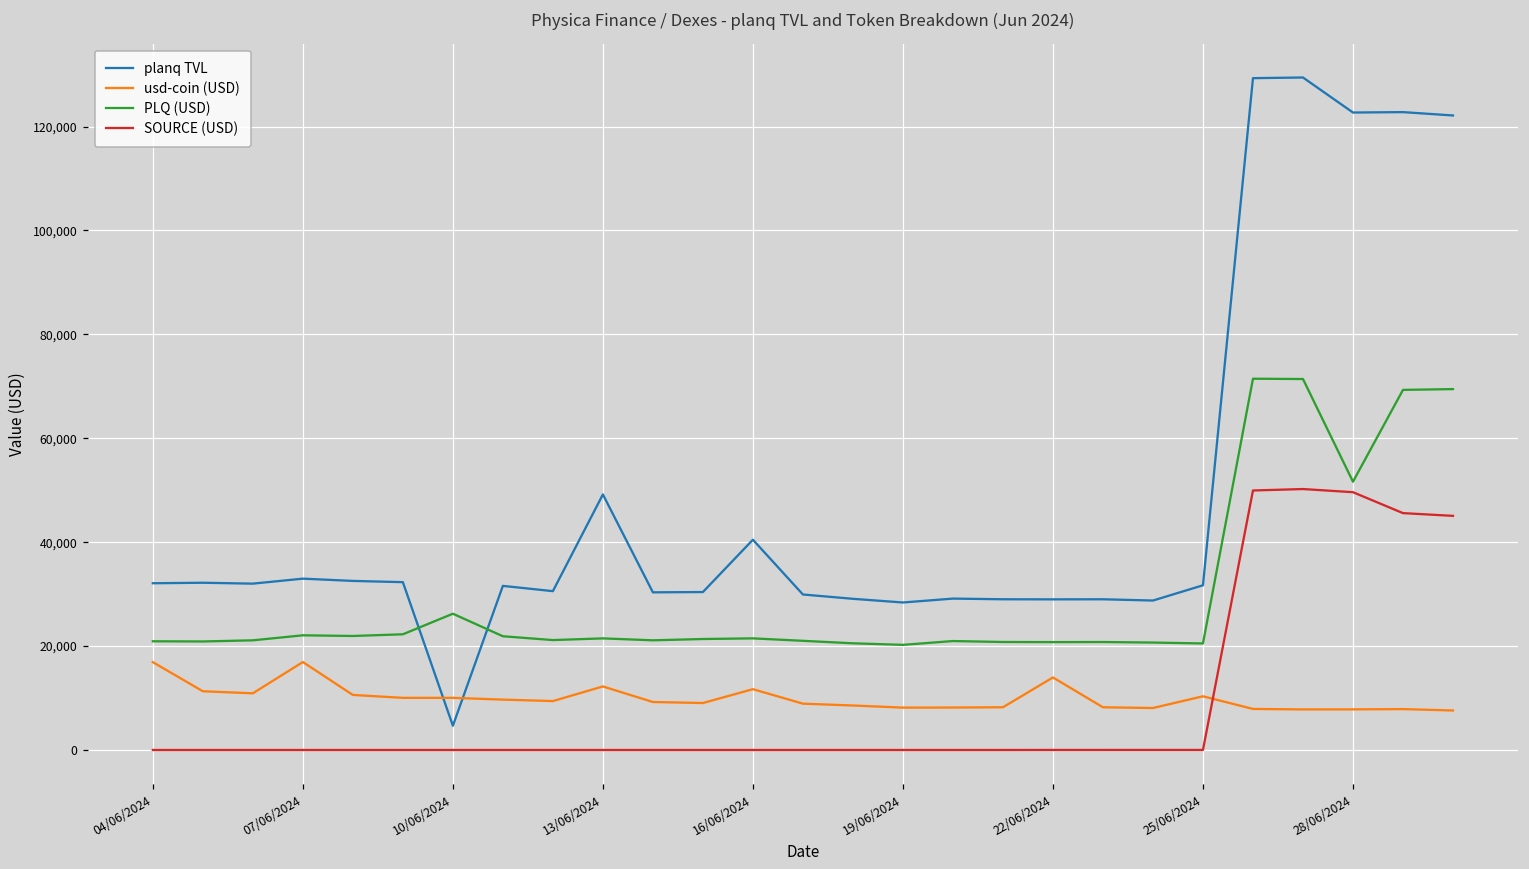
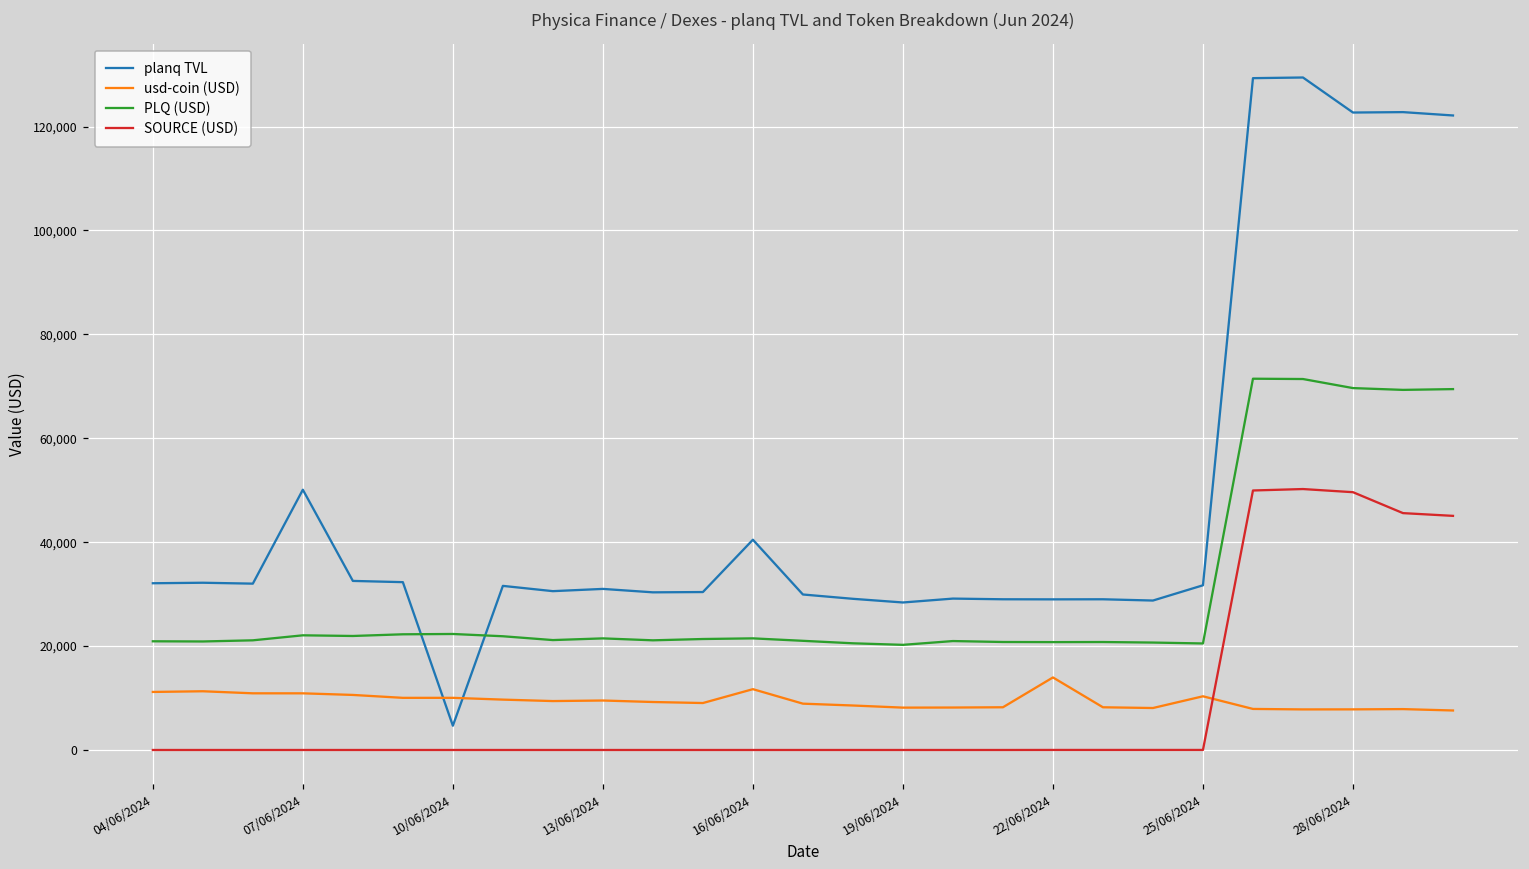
usd-coin (USD), 04/06/2024: 17,000 -> 11,000
planq TVL, 07/06/2024: 33,000 -> 50,000
usd-coin (USD), 07/06/2024: 17,000 -> 11,000
PLQ (USD), 10/06/2024: 26,000 -> 22,000
planq TVL, 13/06/2024: 49,000 -> 31,000
usd-coin (USD), 13/06/2024: 12,000 -> 10,000
PLQ (USD), 28/06/2024: 52,000 -> 70,000
